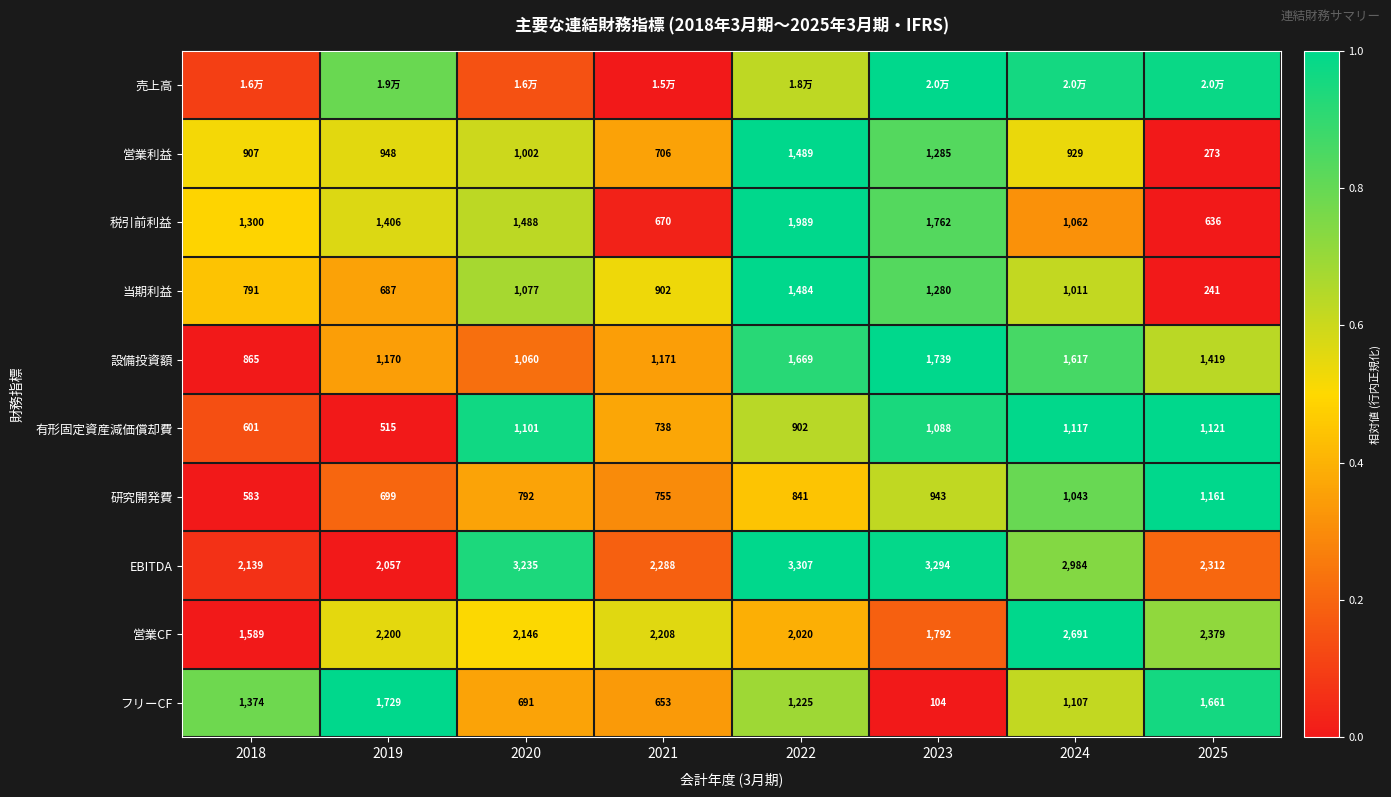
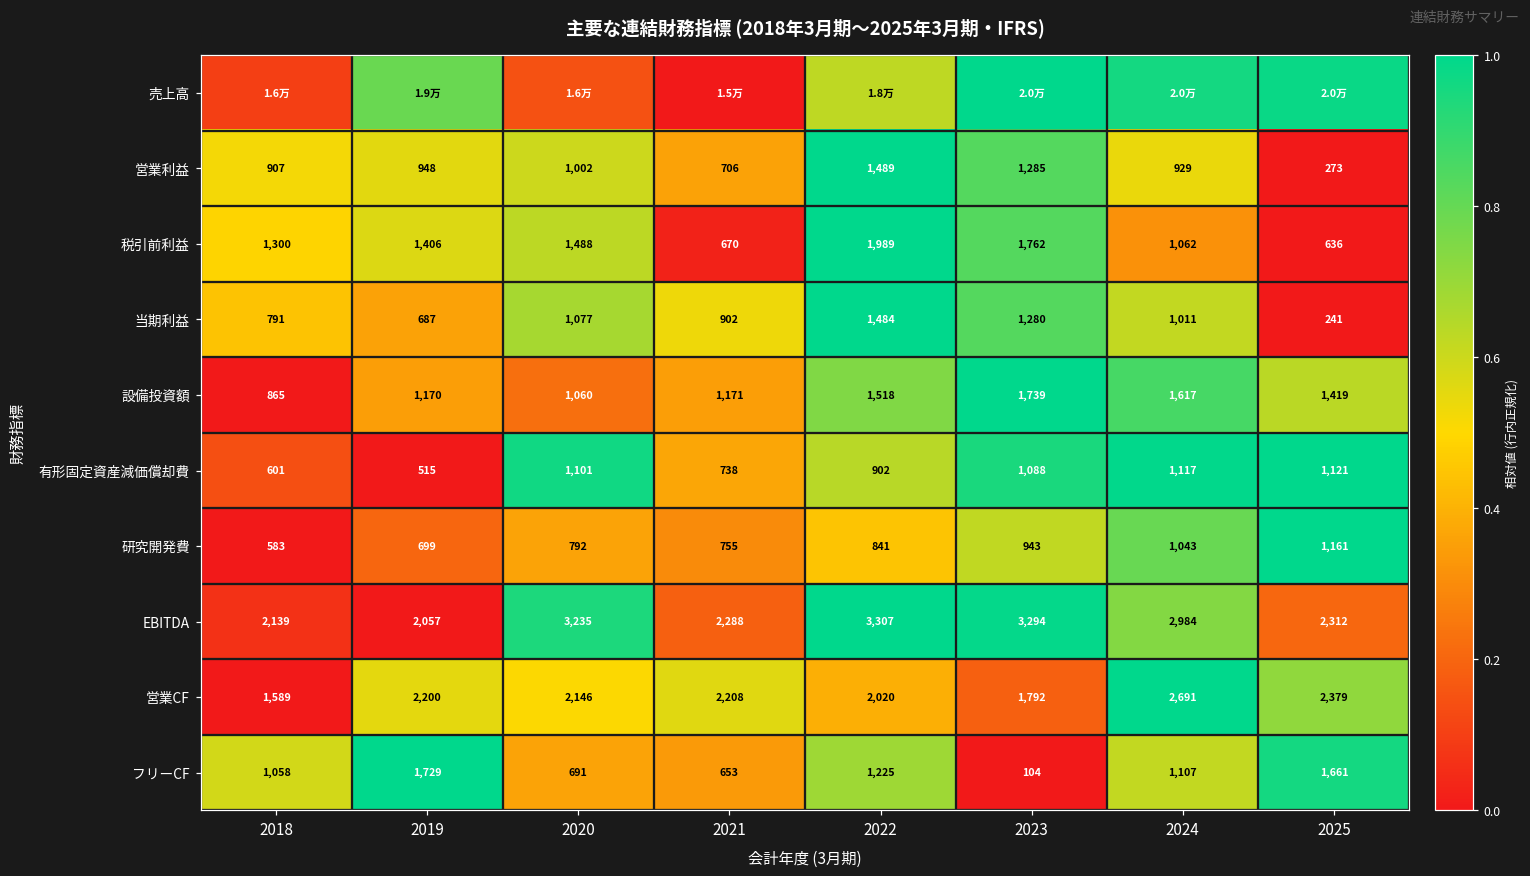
設備投資額, 2022: 1,669 -> 1,518
フリーCF, 2018: 1,374 -> 1,058
